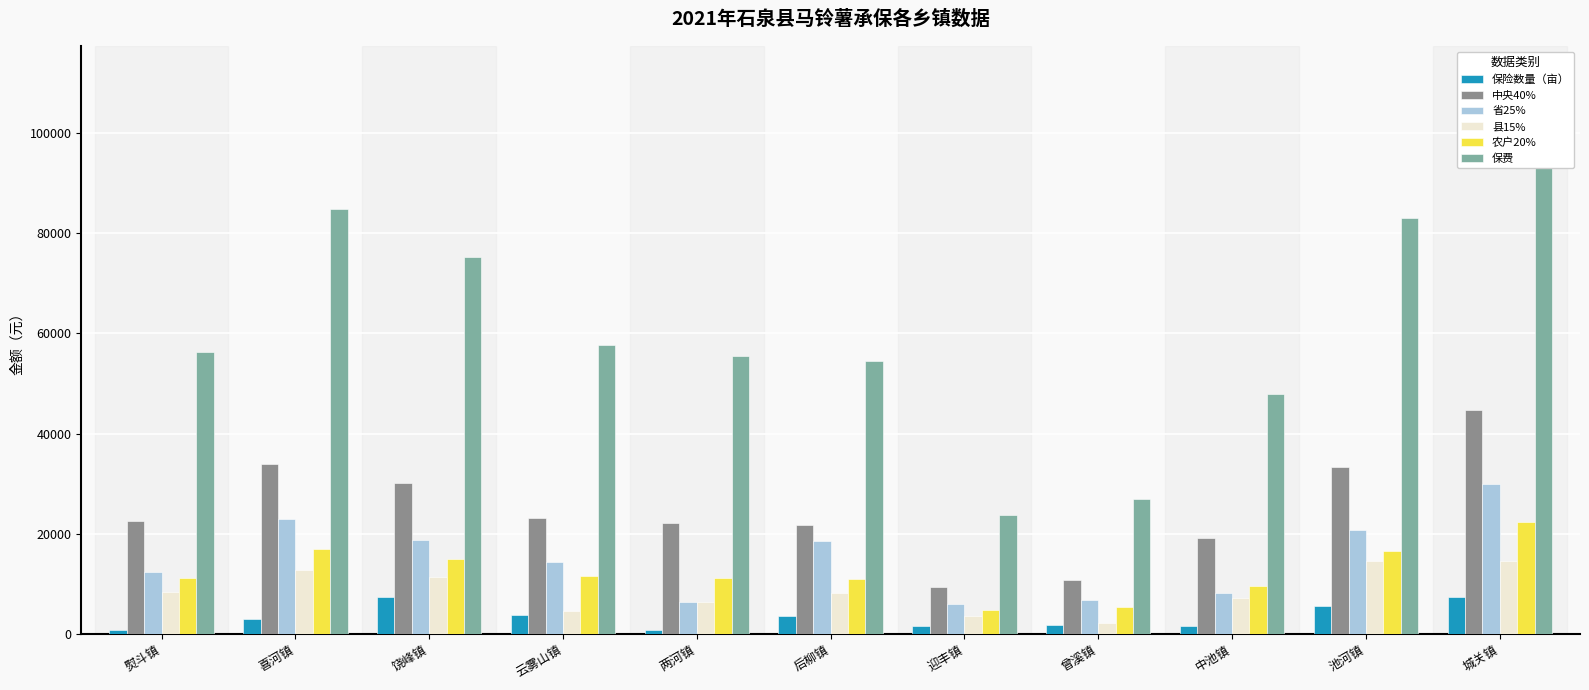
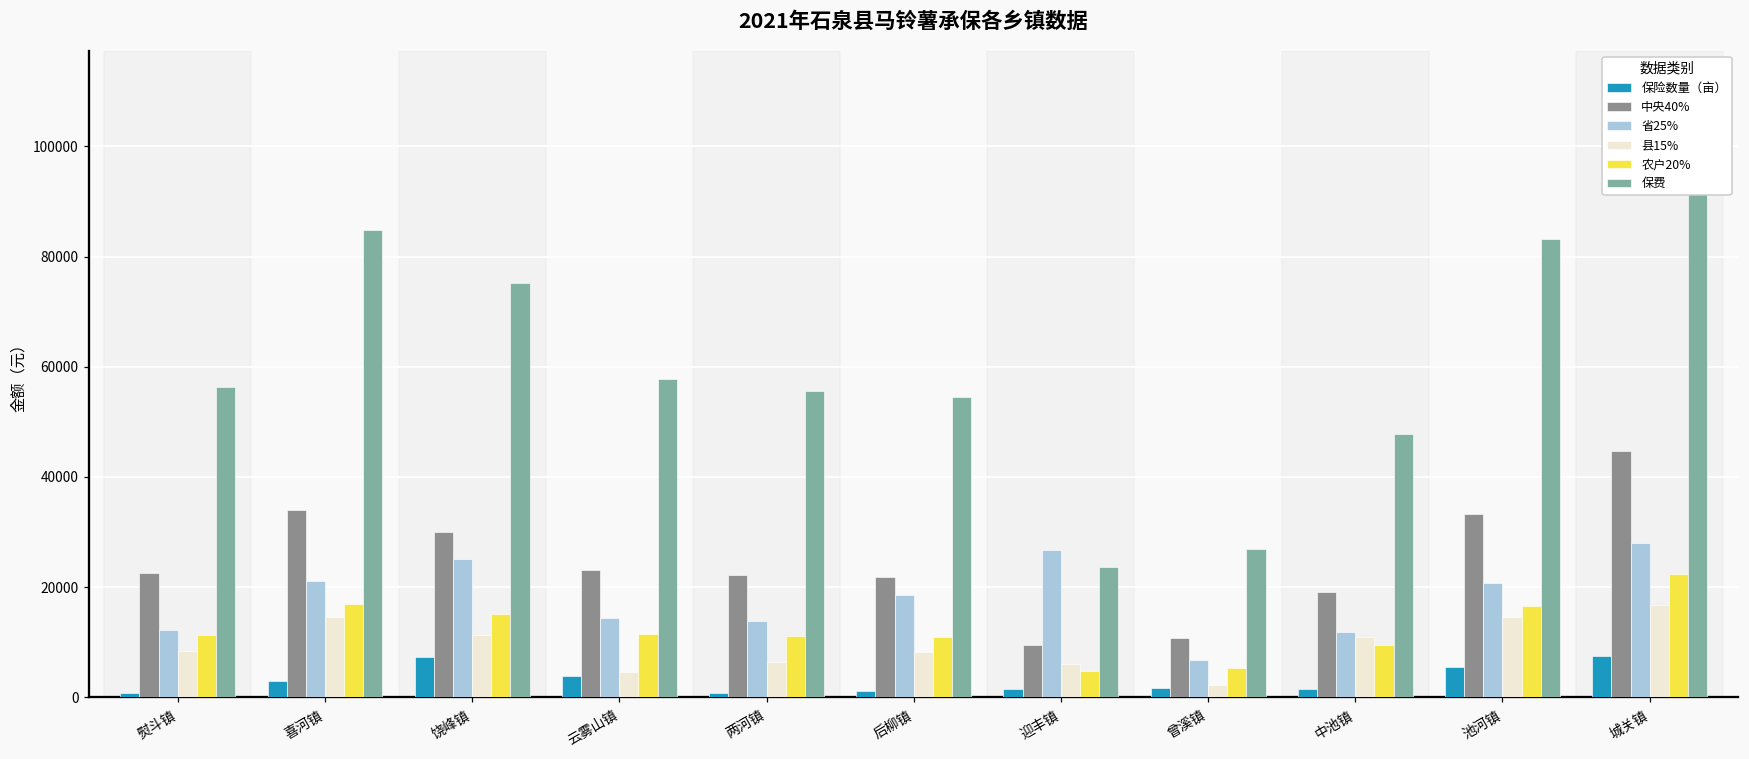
省25%, 喜河镇: 23000 -> 21000
县15%, 喜河镇: 13000 -> 15000
省25%, 饶峰镇: 19000 -> 25000
省25%, 两河镇: 6000 -> 14000
保险数量（亩）, 后柳镇: 4000 -> 1000
省25%, 迎丰镇: 6000 -> 27000
县15%, 迎丰镇: 4000 -> 6000
省25%, 中池镇: 8000 -> 12000
县15%, 中池镇: 7000 -> 11000
省25%, 城关镇: 30000 -> 28000
县15%, 城关镇: 15000 -> 17000
